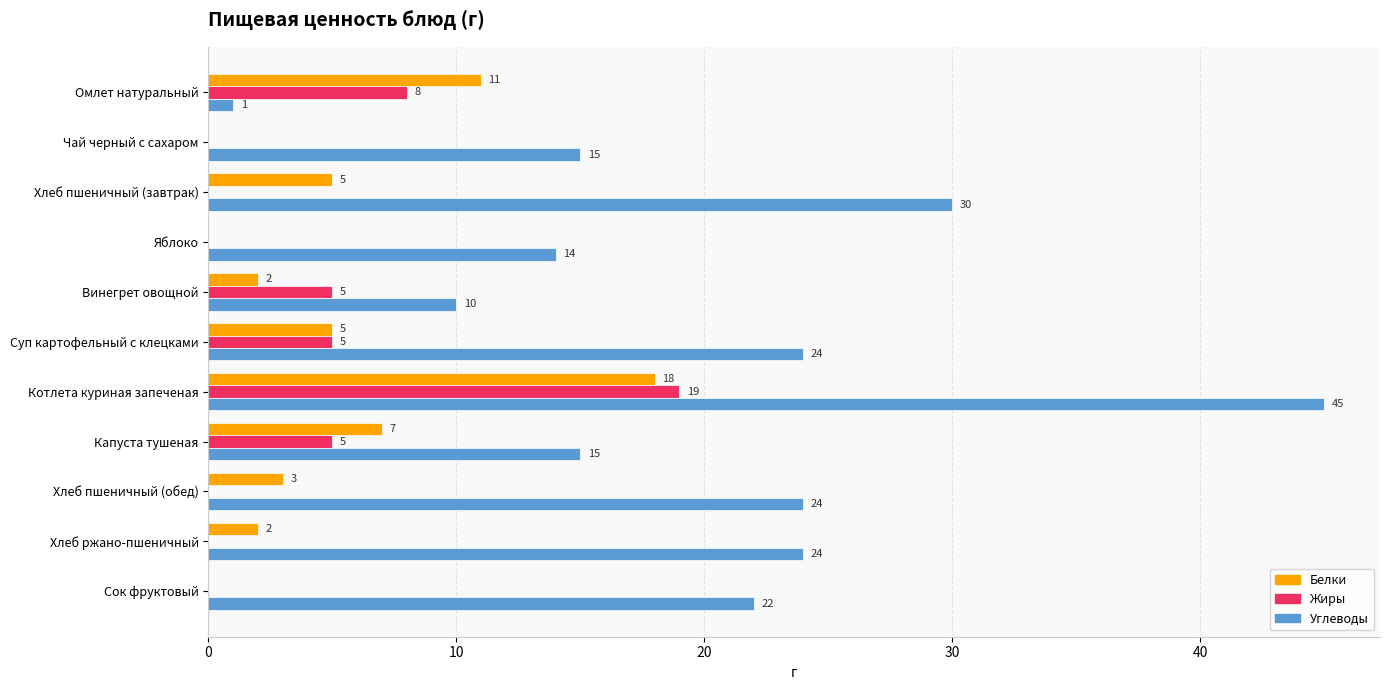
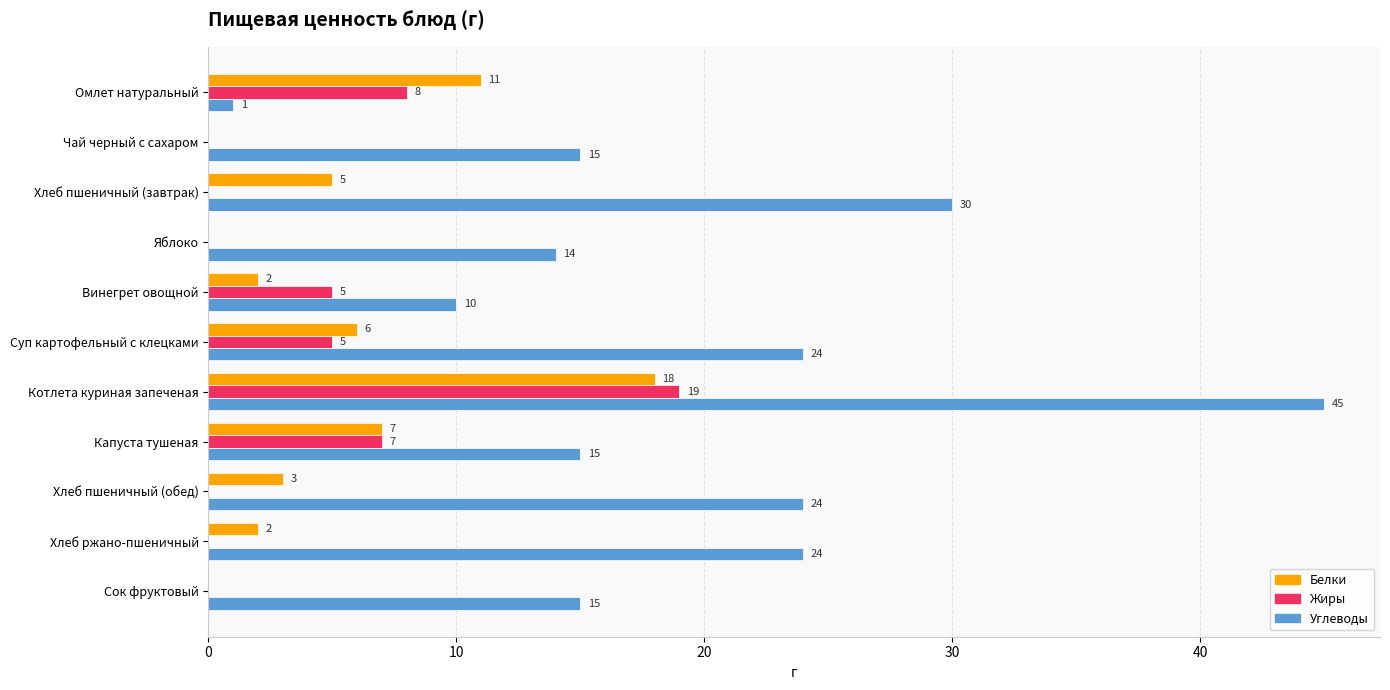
Белки, Суп картофельный с клецками: 5 -> 6
Жиры, Капуста тушеная: 5 -> 7
Углеводы, Сок фруктовый: 22 -> 15
